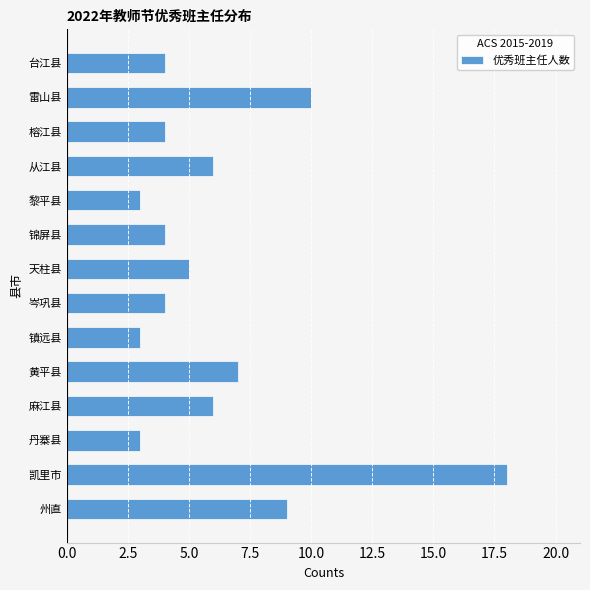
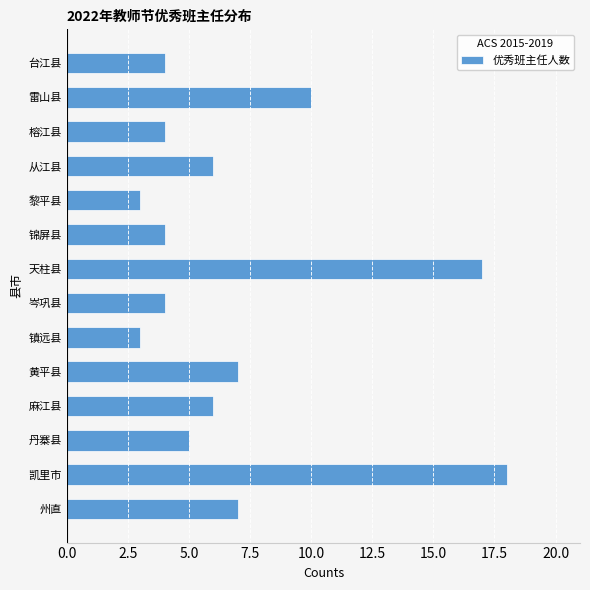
天柱县: 5 -> 17
丹寨县: 3 -> 5
州直: 9 -> 7
